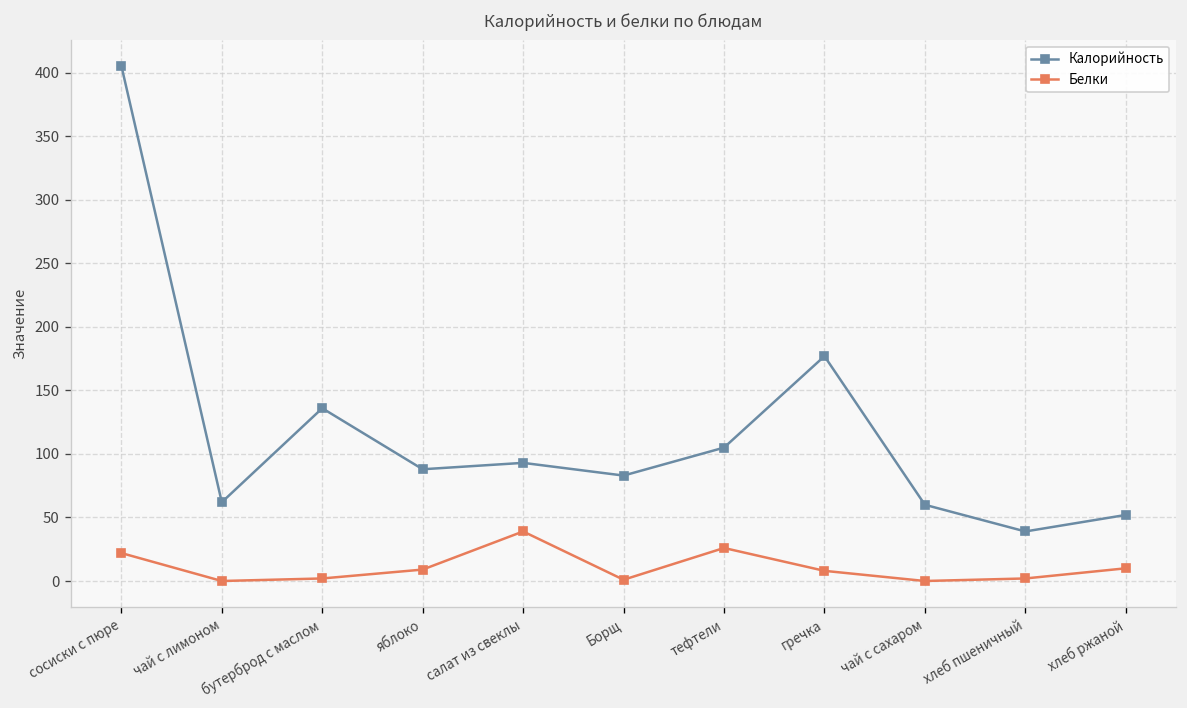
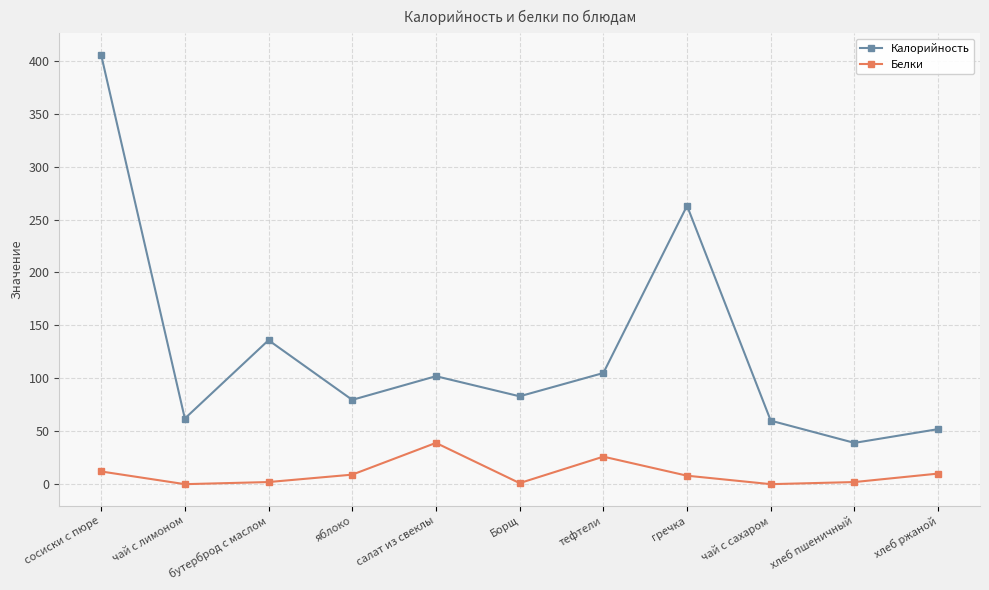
Белки, сосиски с пюре: 22 -> 12
Калорийность, яблоко: 88 -> 80
Калорийность, салат из свеклы: 93 -> 102
Калорийность, гречка: 177 -> 263
